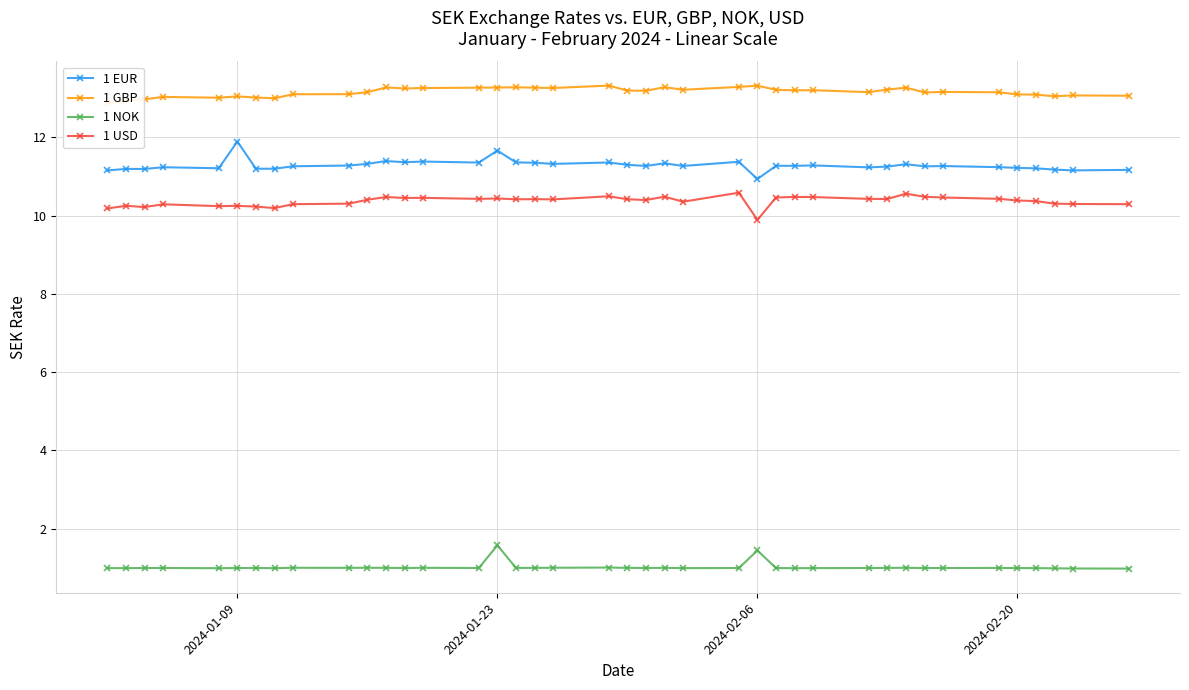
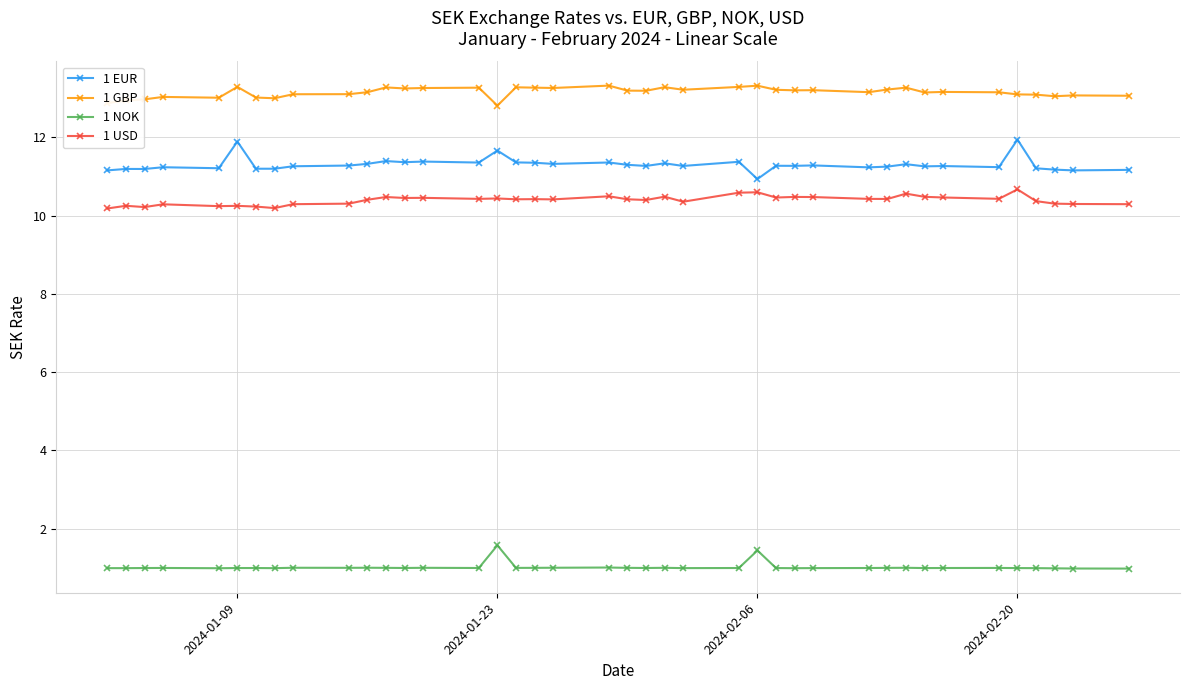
1 GBP, 2024-01-09: 13.0 -> 13.3
1 GBP, 2024-01-23: 13.3 -> 12.8
1 USD, 2024-02-06: 9.9 -> 10.6
1 EUR, 2024-02-20: 11.2 -> 11.9
1 USD, 2024-02-20: 10.4 -> 10.7
